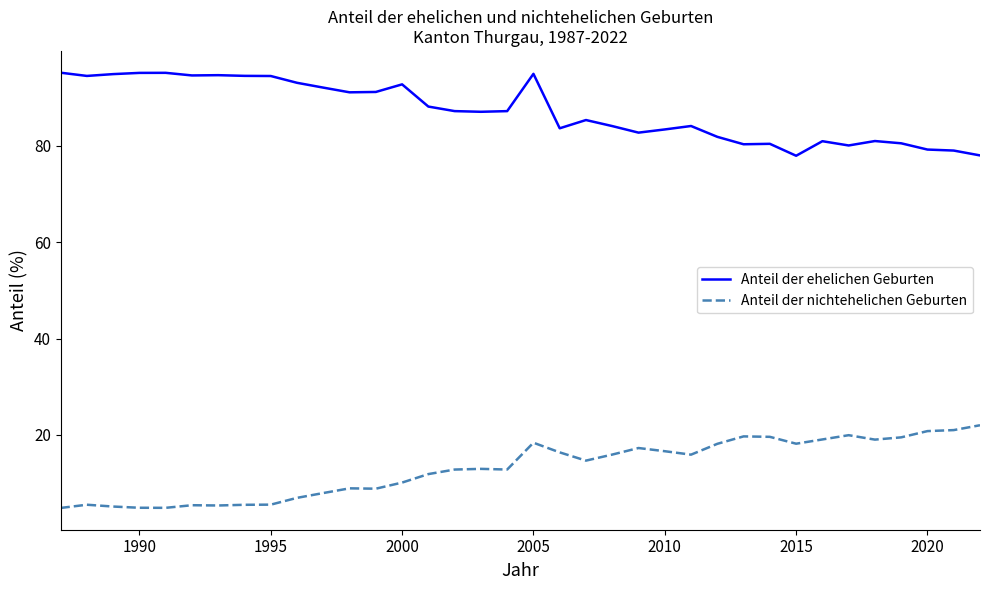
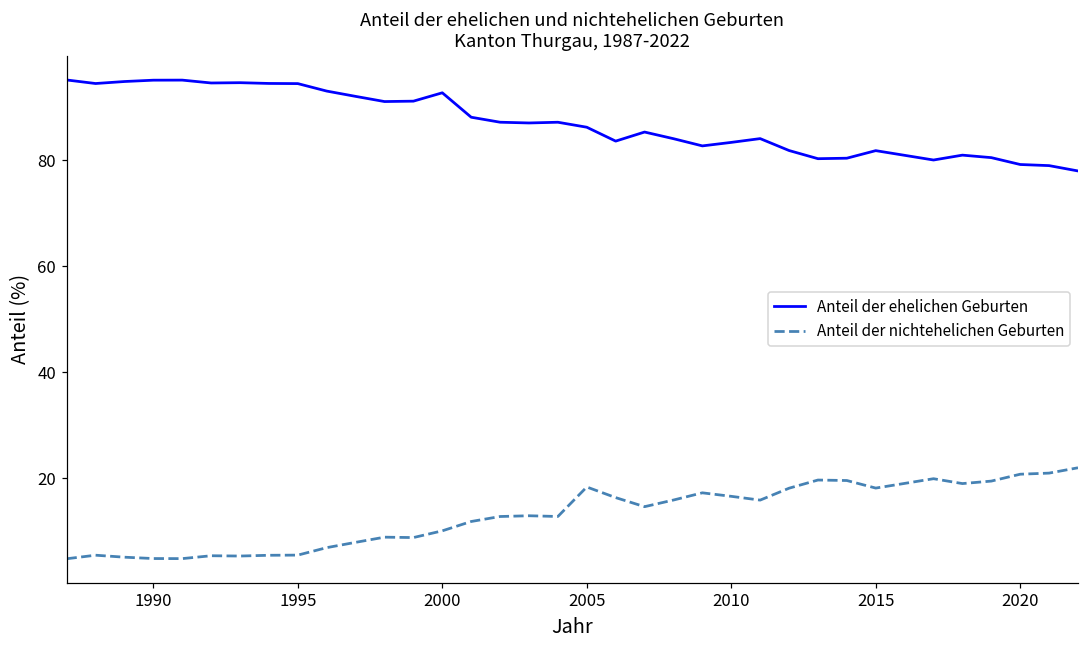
Anteil der ehelichen Geburten, 2005: 95 -> 86
Anteil der ehelichen Geburten, 2015: 78 -> 82
